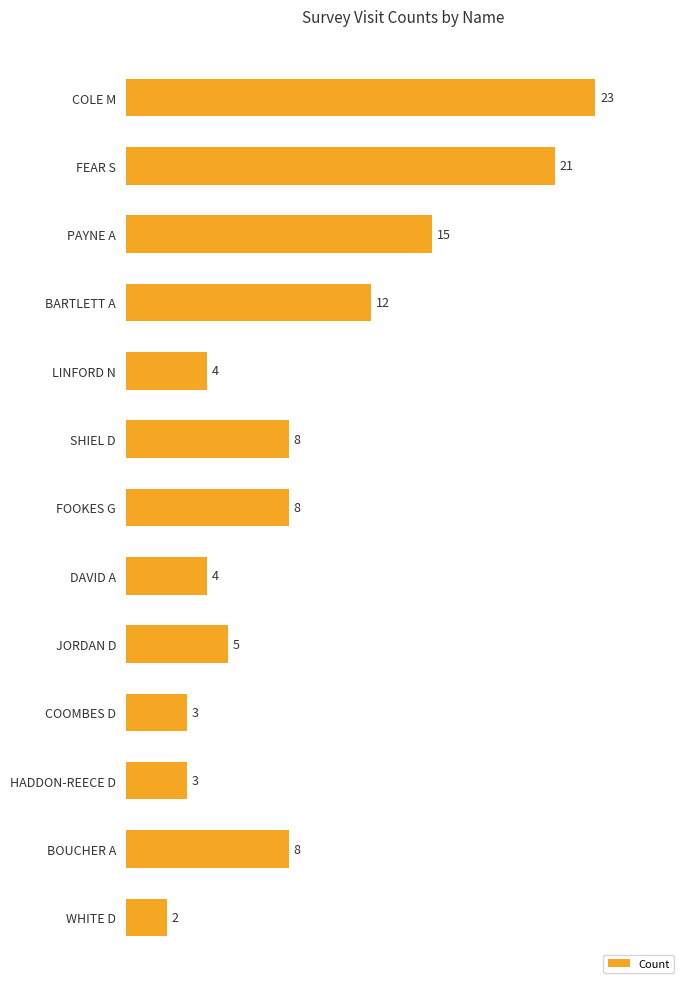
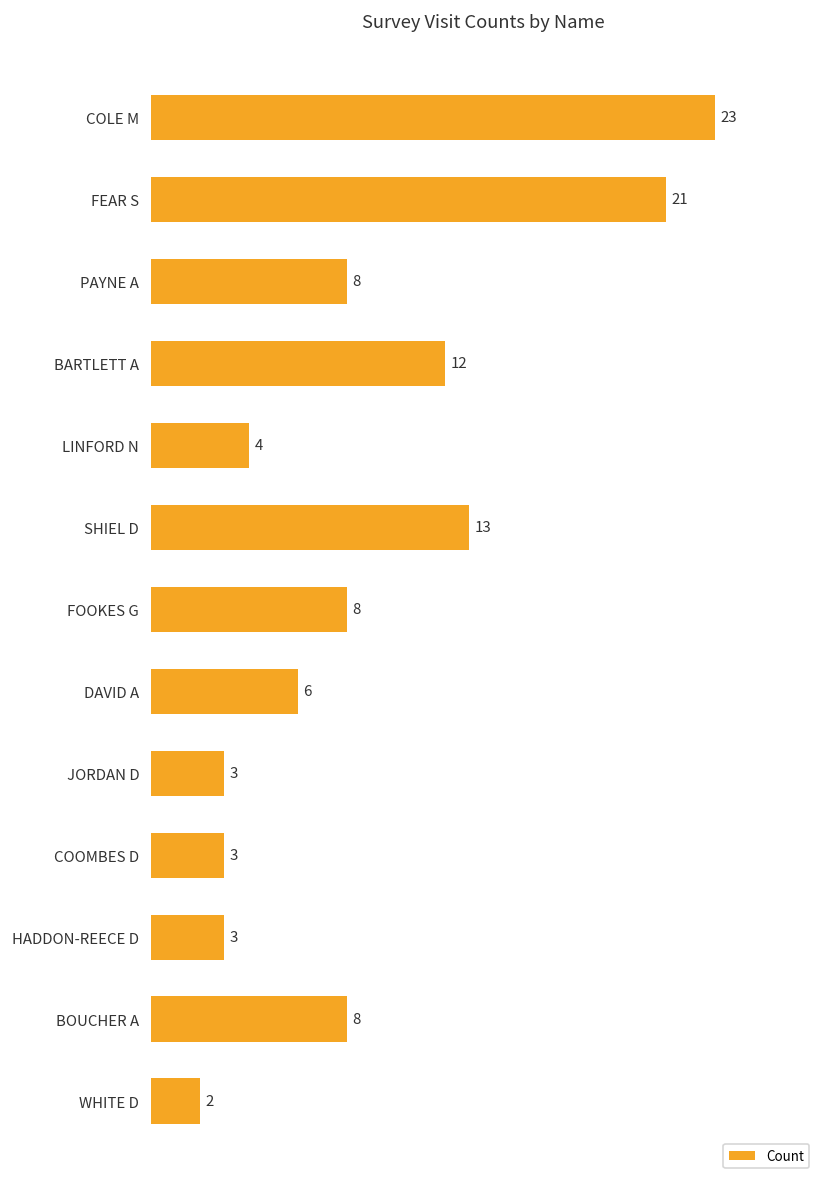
PAYNE A: 15 -> 8
SHIEL D: 8 -> 13
DAVID A: 4 -> 6
JORDAN D: 5 -> 3
